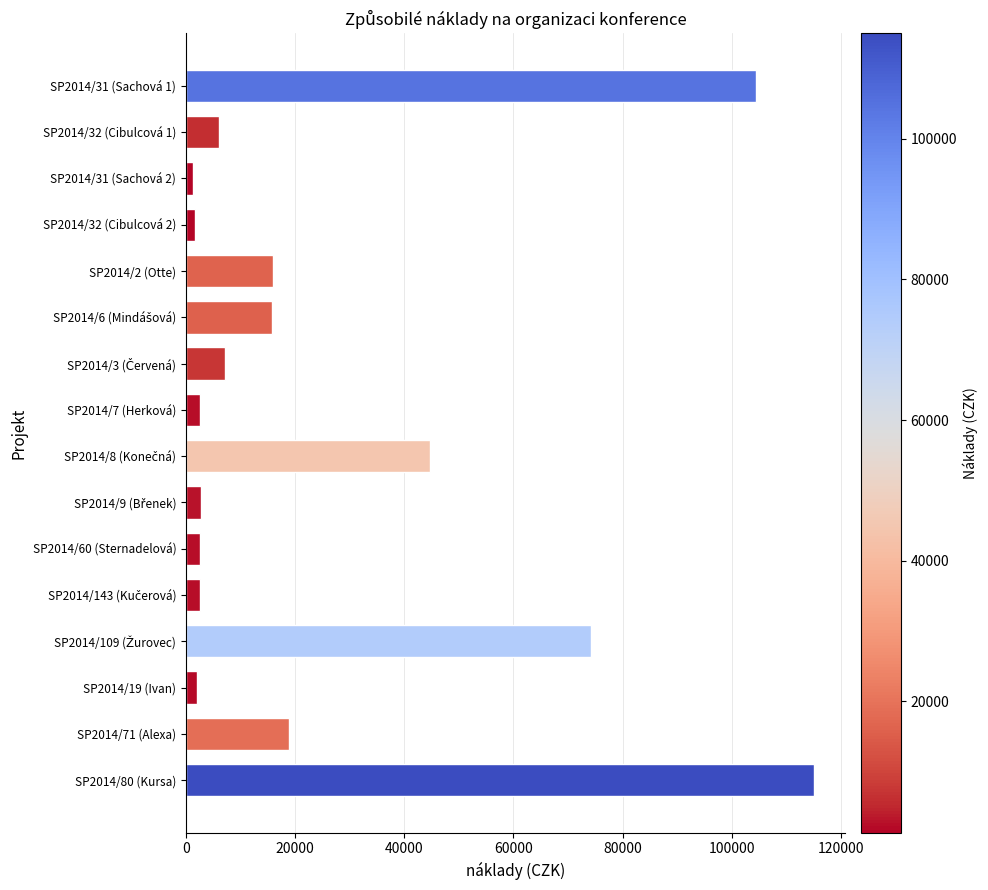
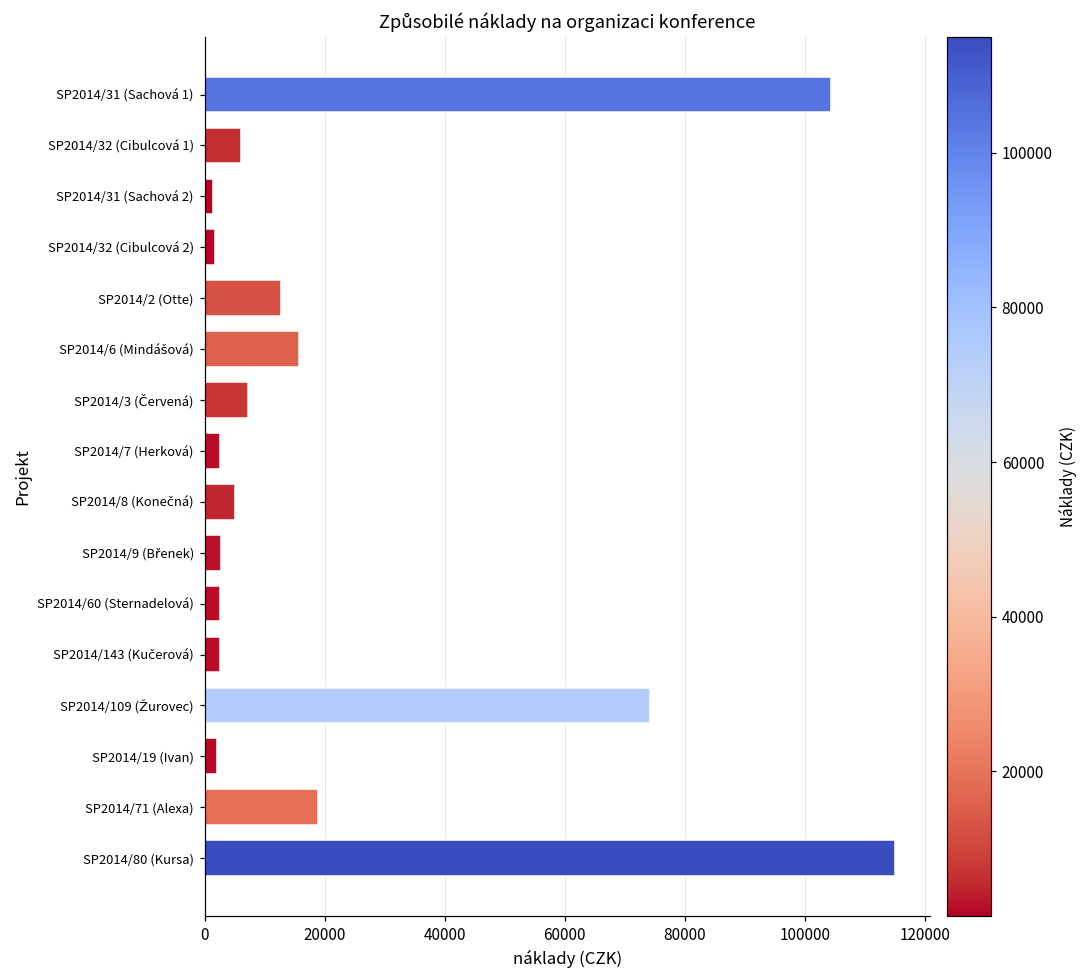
SP2014/2 (Otte): 16000 -> 13000
SP2014/8 (Konečná): 45000 -> 5000
